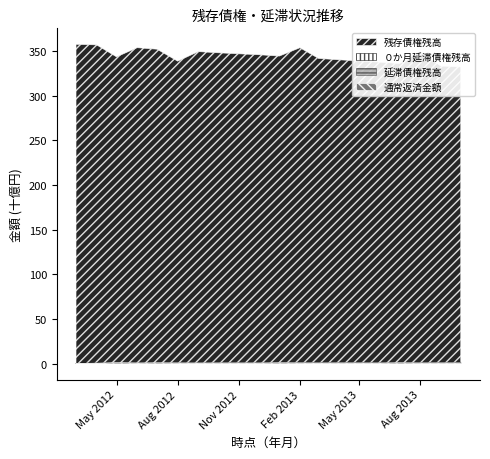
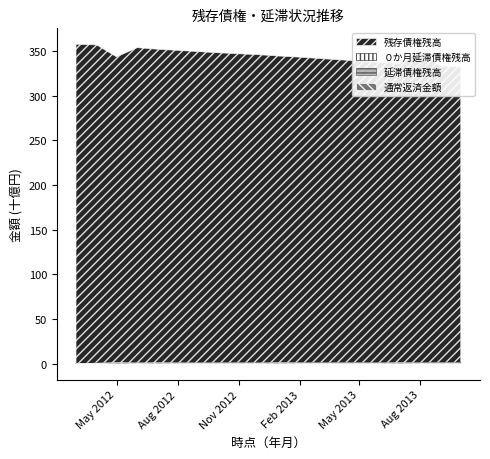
残存債権残高, Aug 2012: 340 -> 350
残存債権残高, Feb 2013: 350 -> 340
